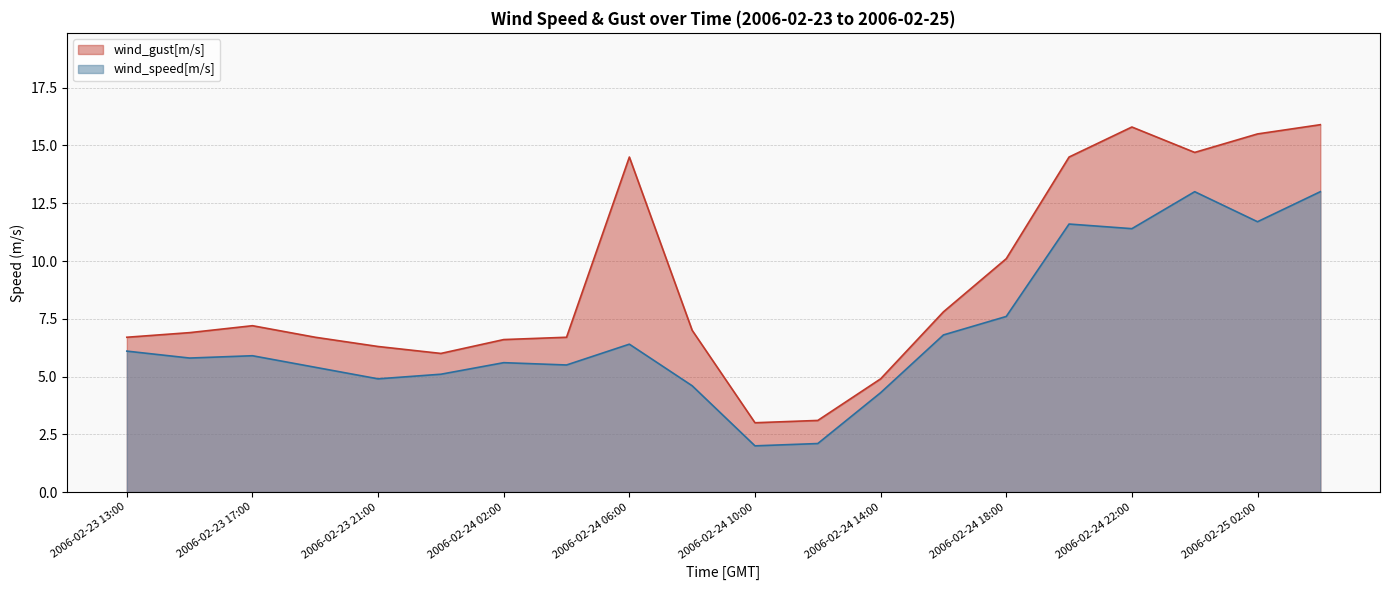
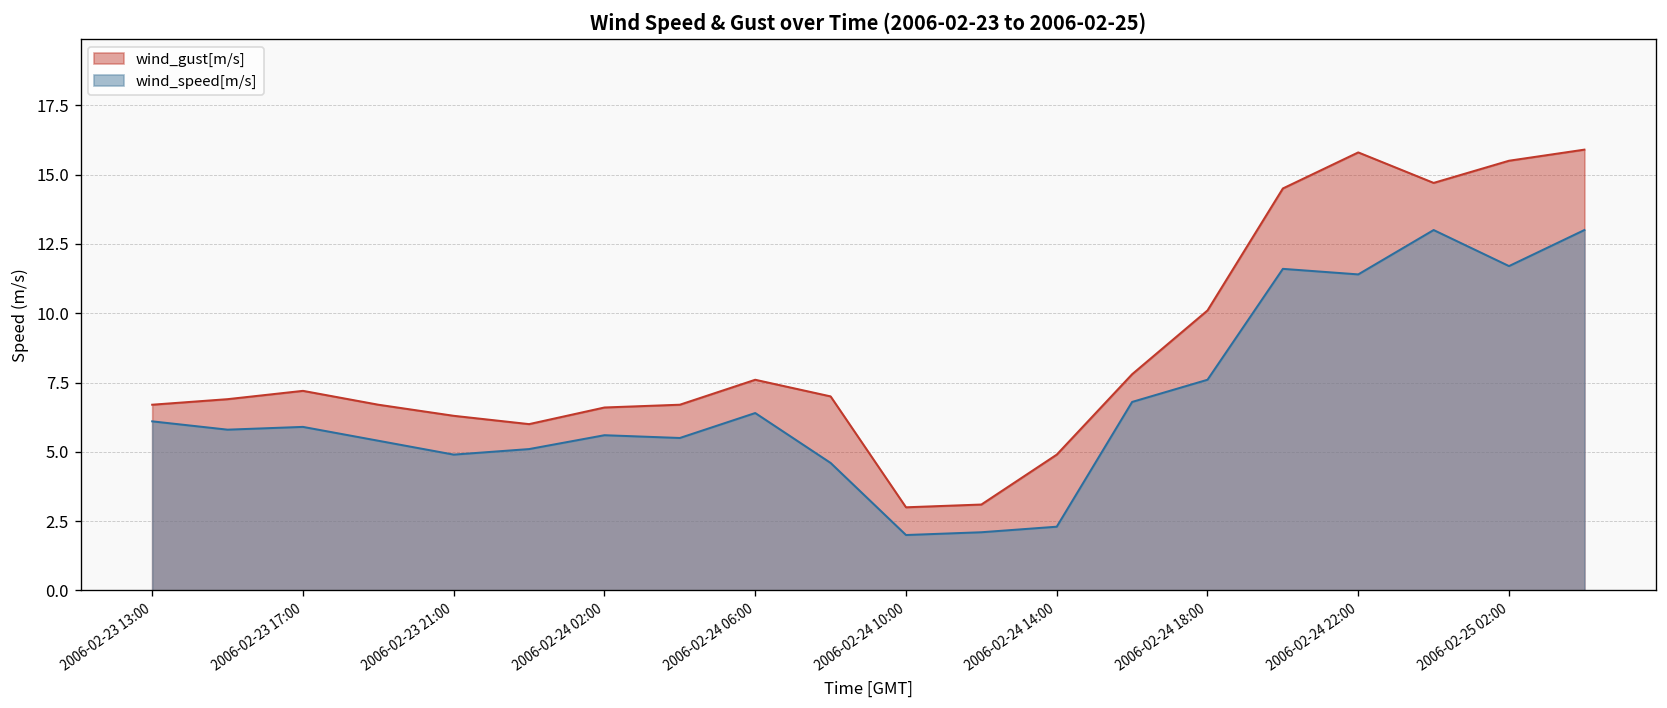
wind_gust[m/s], 2006-02-24 06:00: 14.5 -> 7.6
wind_speed[m/s], 2006-02-24 14:00: 4.3 -> 2.3
